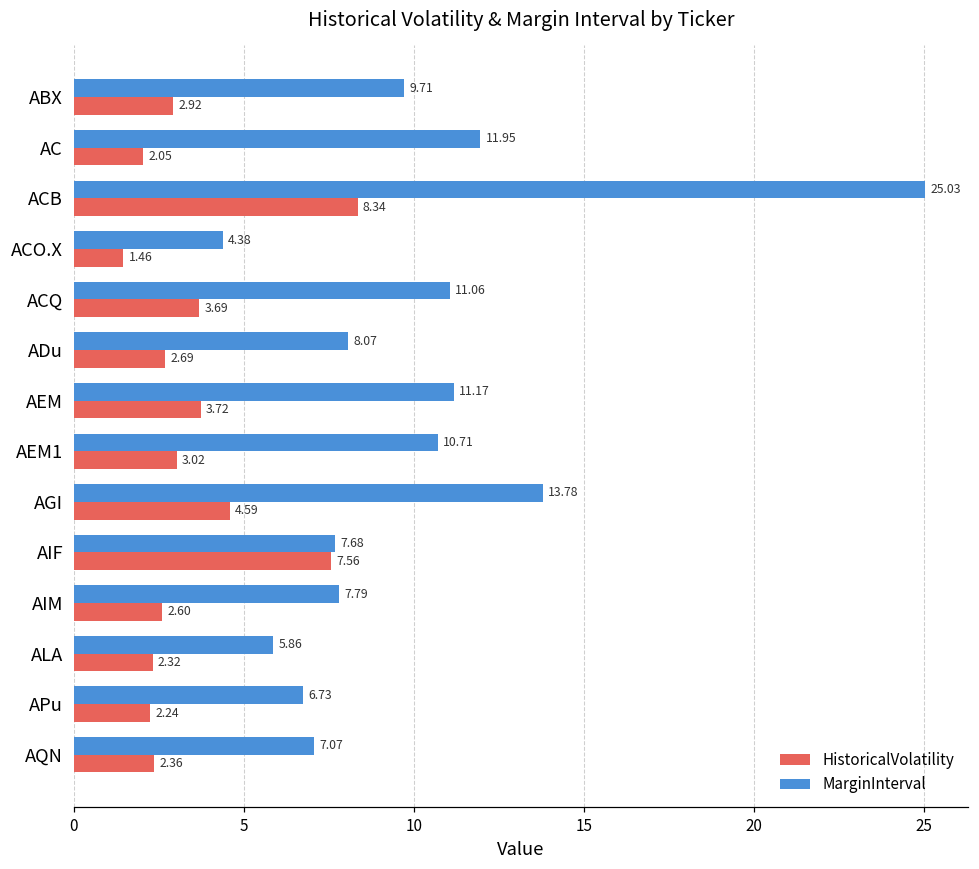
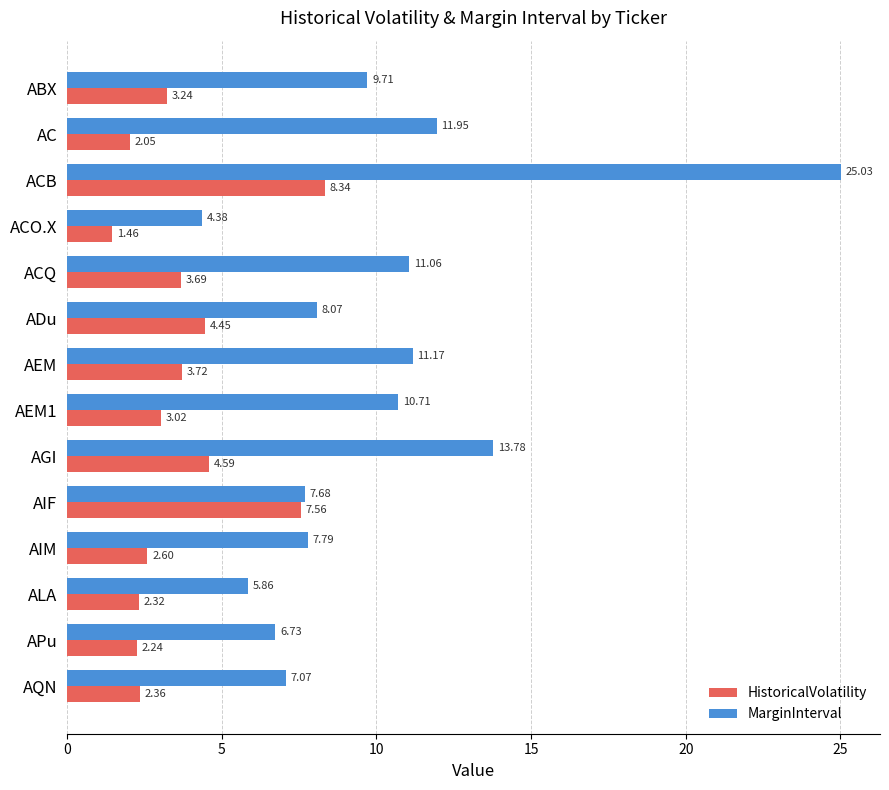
HistoricalVolatility, ABX: 2.92 -> 3.24
HistoricalVolatility, ADu: 2.69 -> 4.45
